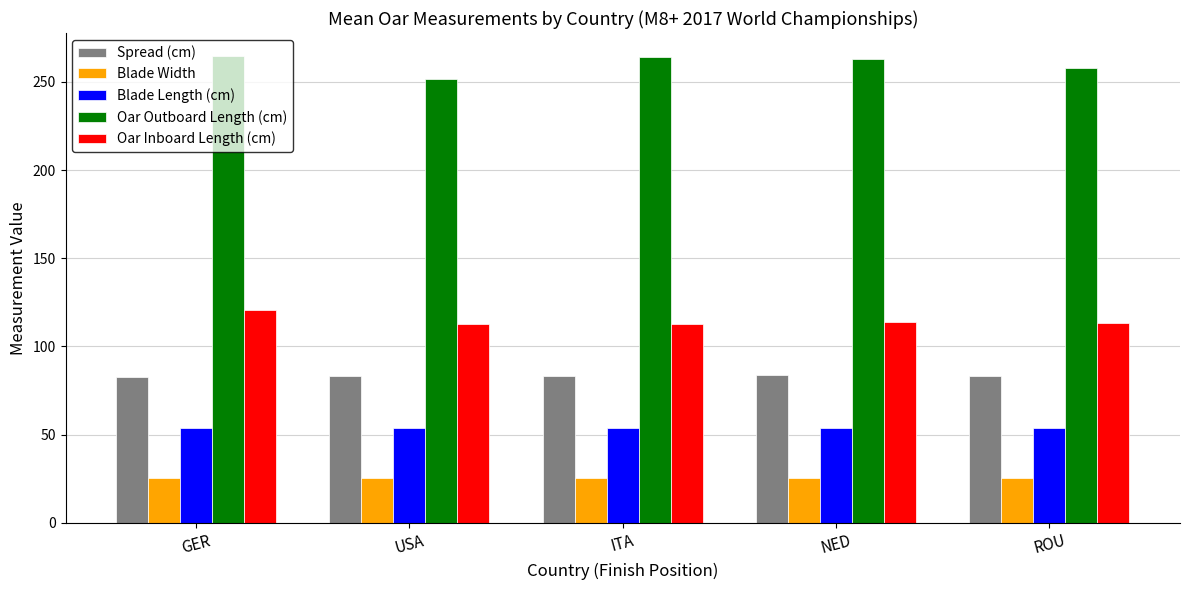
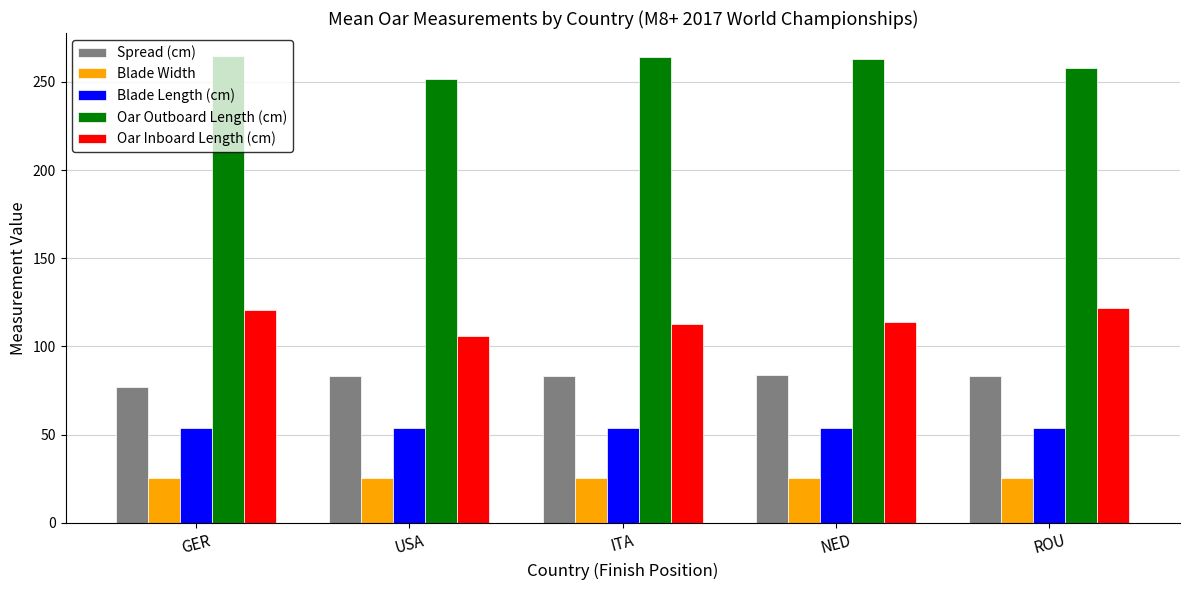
Spread (cm), GER: 83 -> 77
Oar Inboard Length (cm), USA: 113 -> 106
Oar Inboard Length (cm), ROU: 114 -> 122
